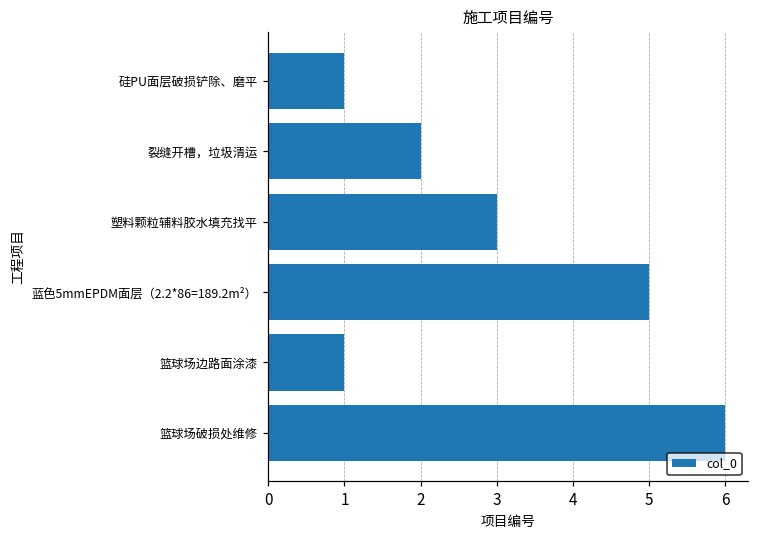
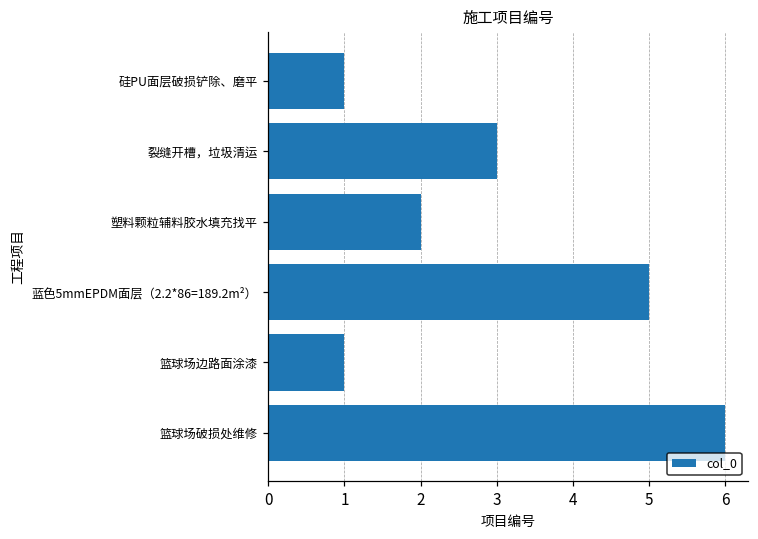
裂缝开槽，垃圾清运: 2 -> 3
塑料颗粒辅料胶水填充找平: 3 -> 2
